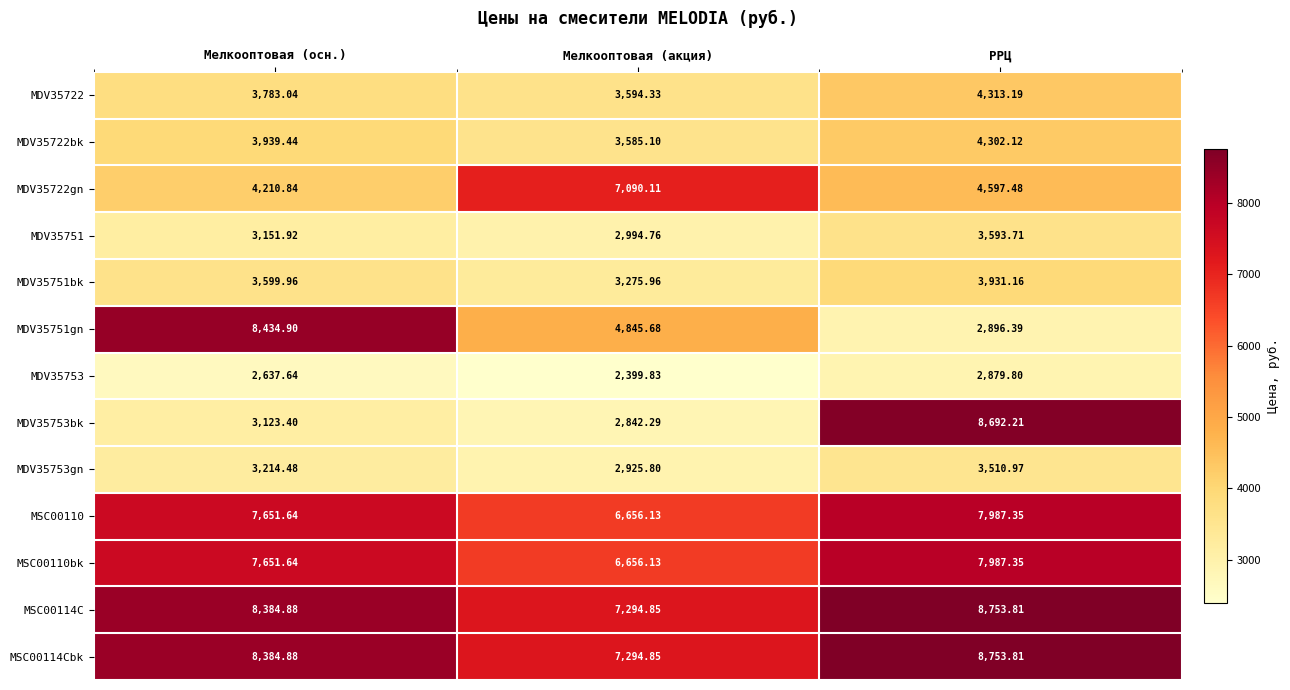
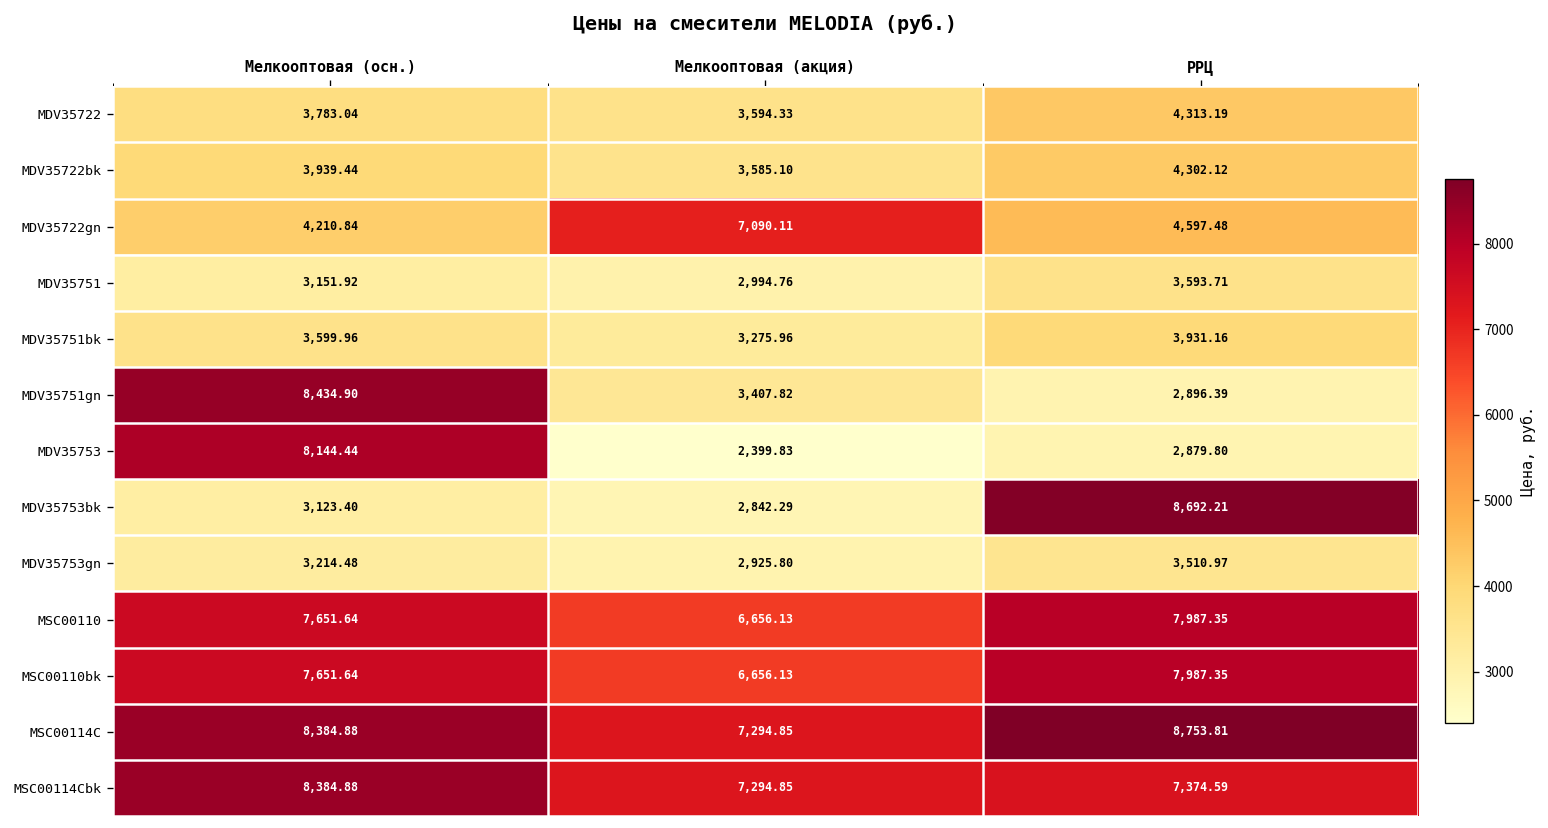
MDV35751gn, Мелкооптовая (акция): 4,845.68 -> 3,407.82
MDV35753, Мелкооптовая (осн.): 2,637.64 -> 8,144.44
MSC00114Cbk, РРЦ: 8,753.81 -> 7,374.59
